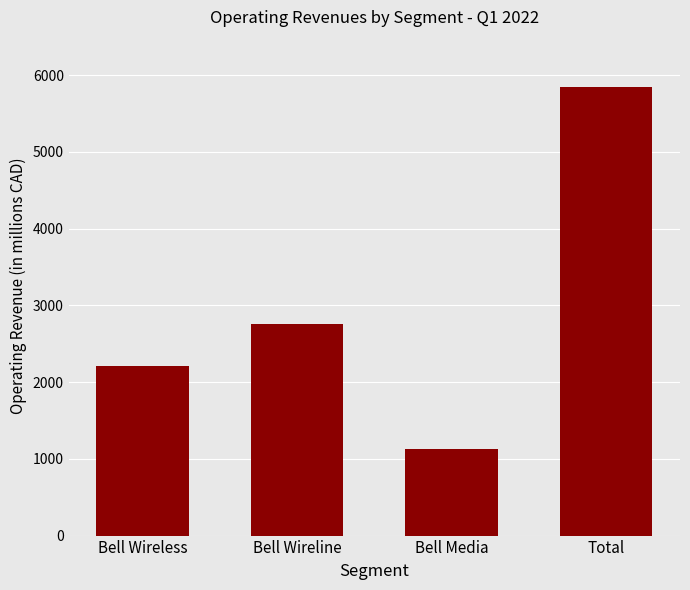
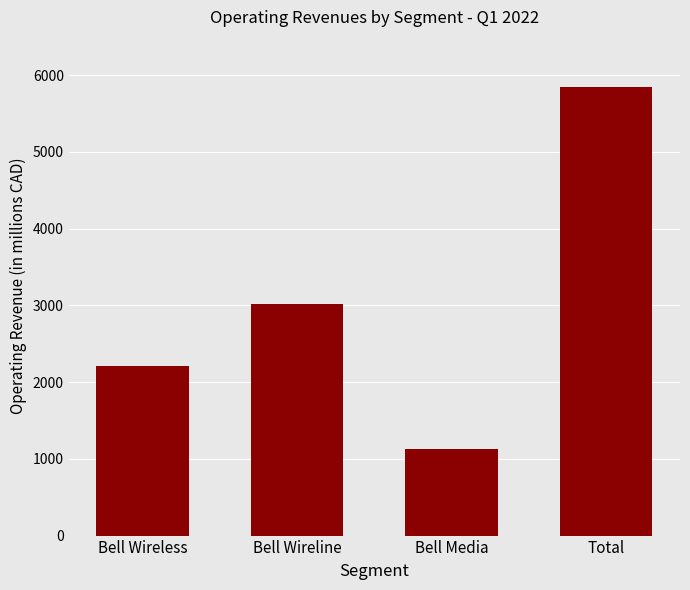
Bell Wireline: 2800 -> 3000
